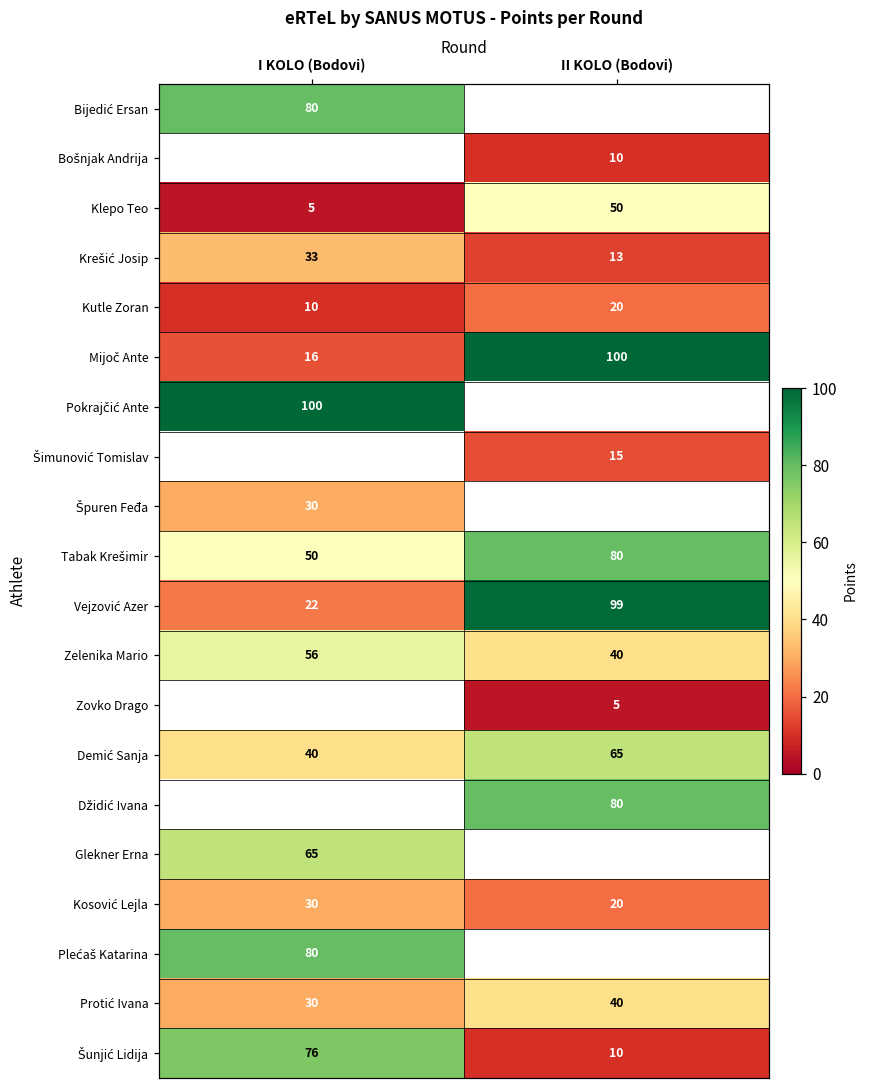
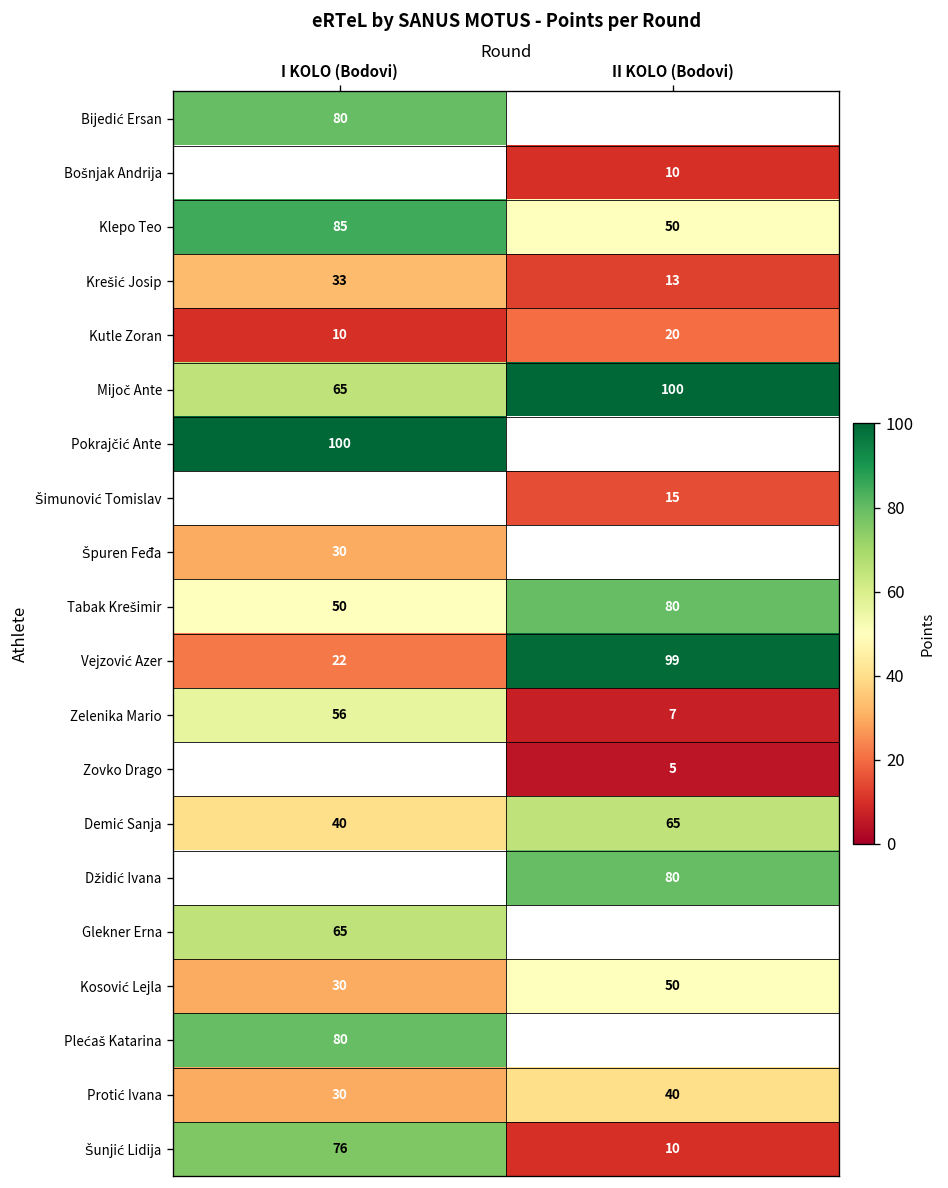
Klepo Teo, I KOLO (Bodovi): 5 -> 85
Mijoč Ante, I KOLO (Bodovi): 16 -> 65
Zelenika Mario, II KOLO (Bodovi): 40 -> 7
Kosović Lejla, II KOLO (Bodovi): 20 -> 50
